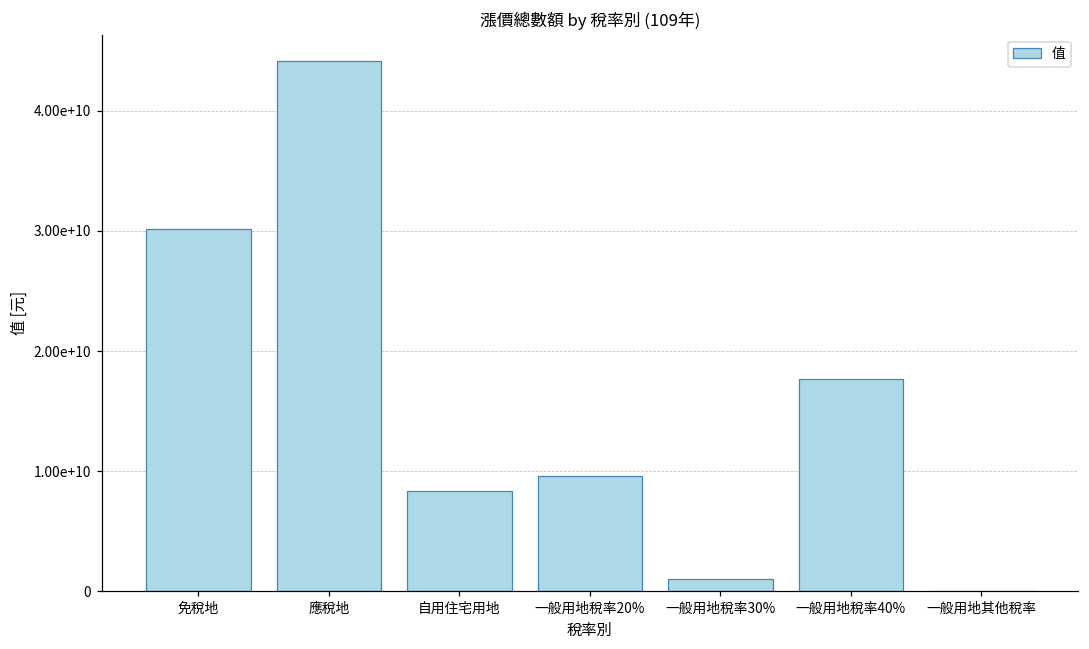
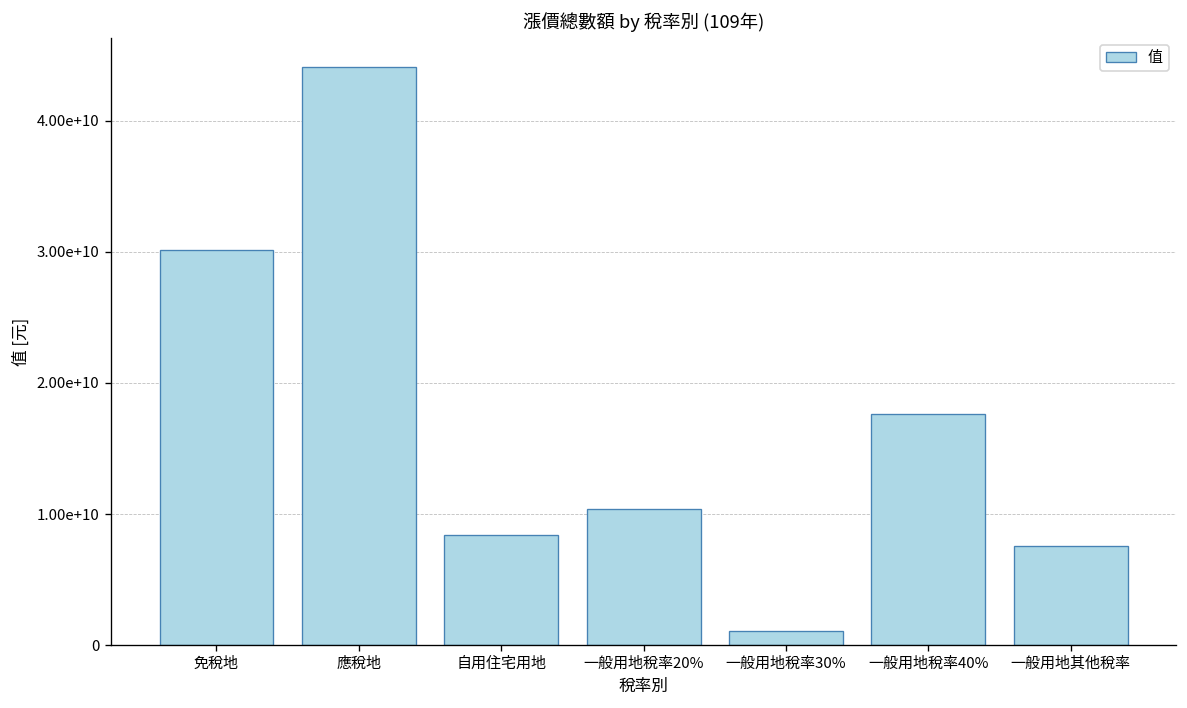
一般用地稅率20%: 9600000000 -> 10400000000
一般用地其他稅率: 0 -> 7600000000
